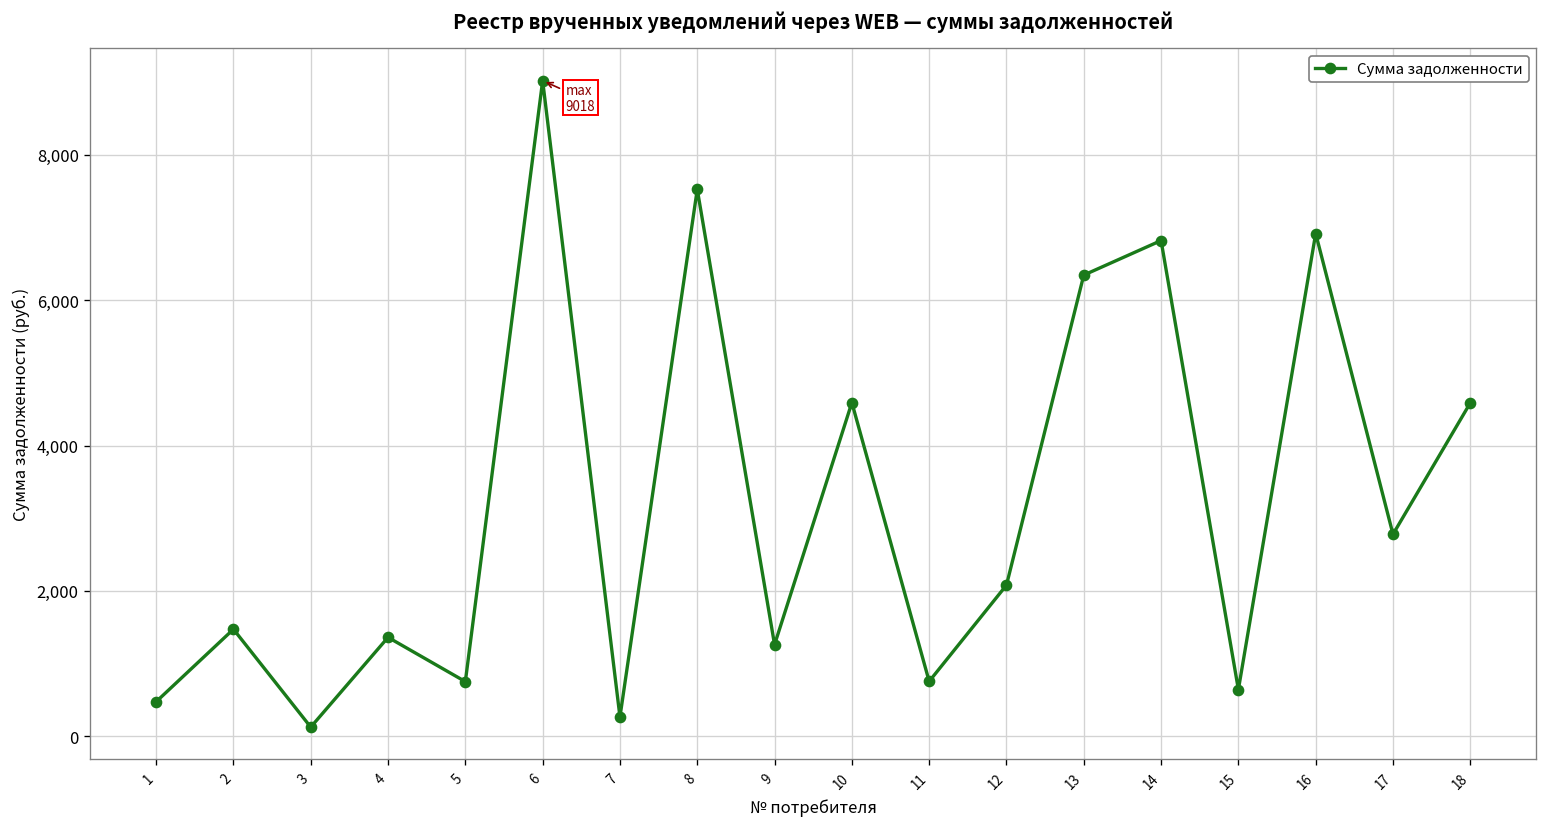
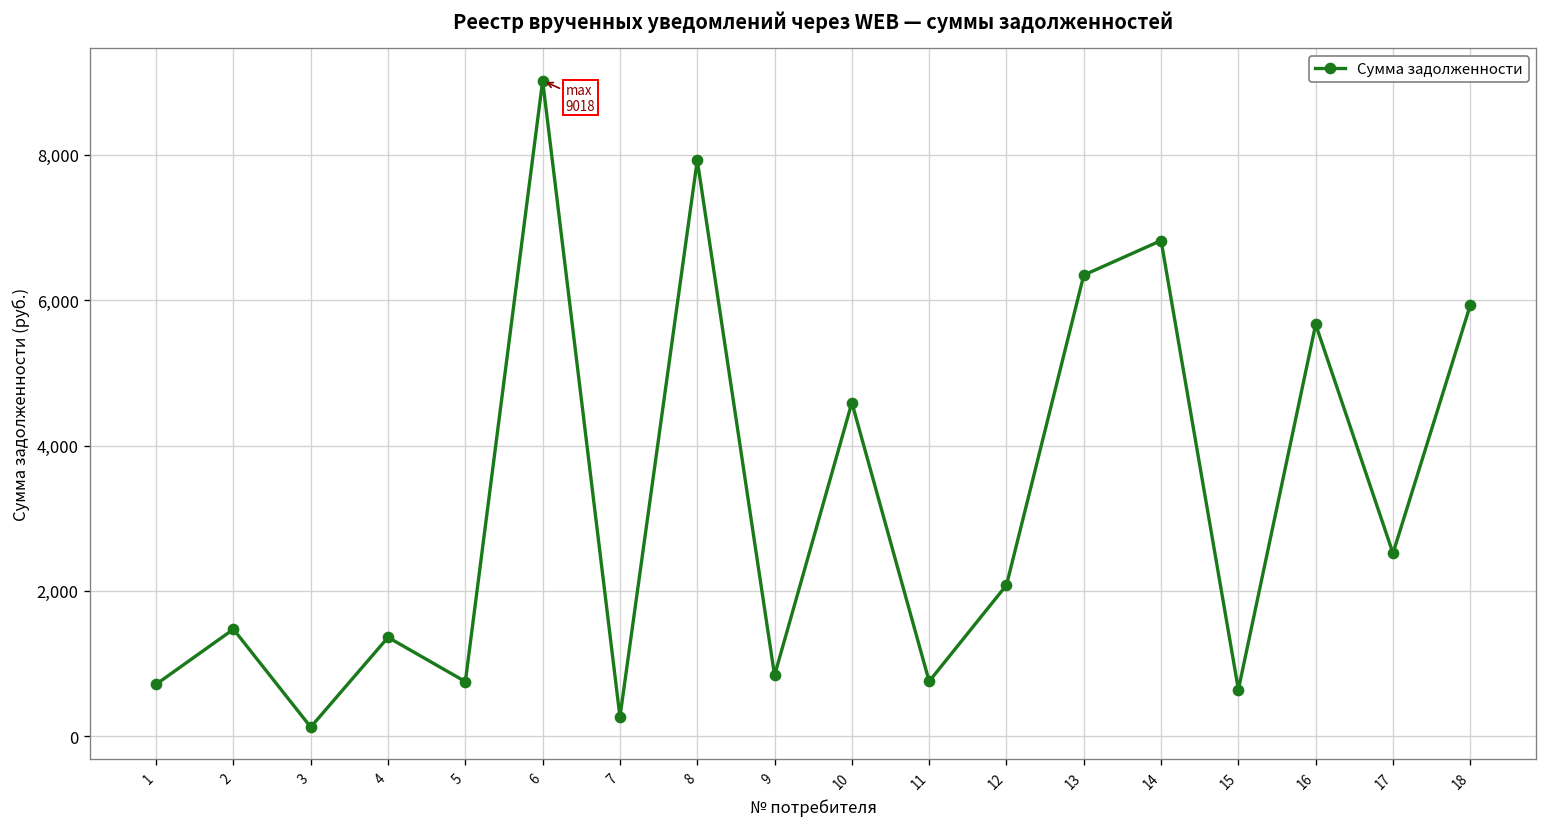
1: 500 -> 700
8: 7,500 -> 7,900
9: 1,300 -> 800
16: 6,900 -> 5,700
17: 2,800 -> 2,500
18: 4,600 -> 5,900
